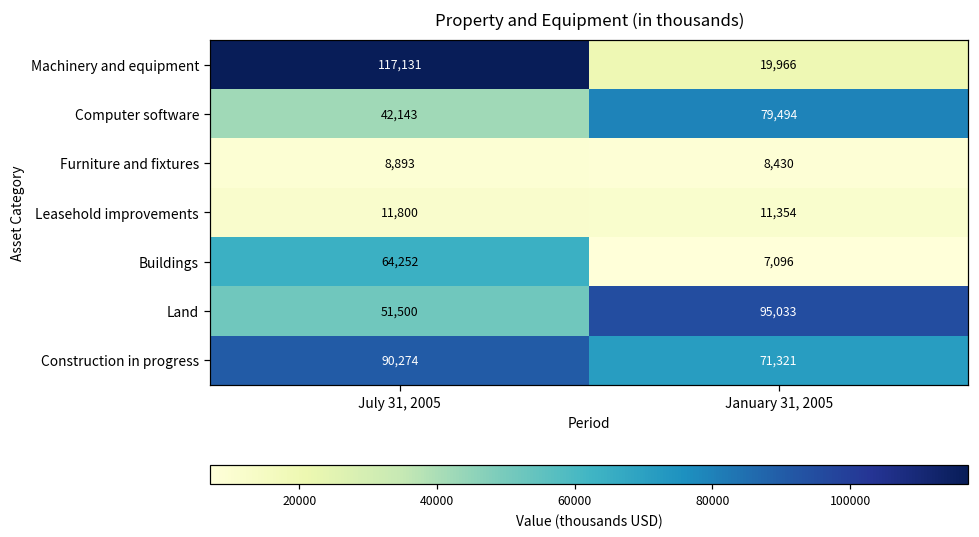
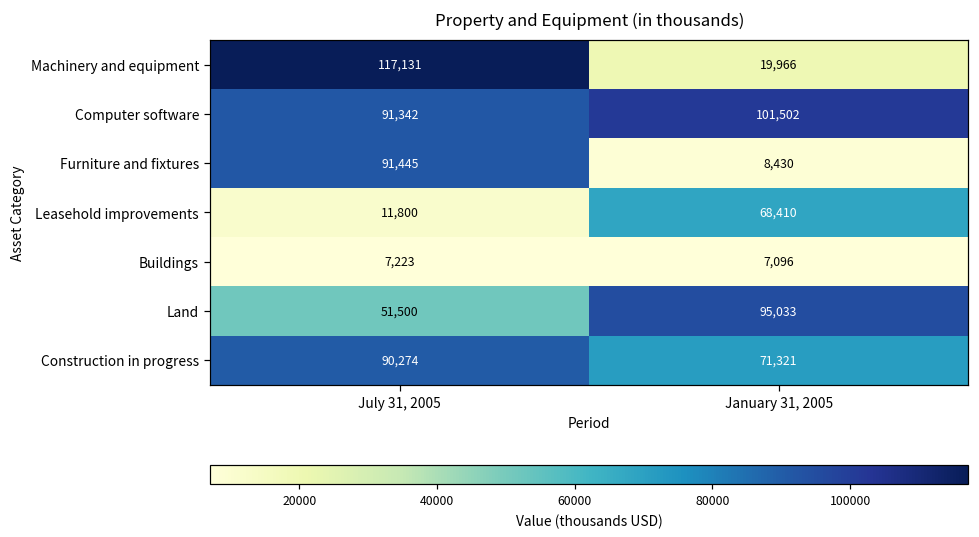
Computer software, July 31, 2005: 42,143 -> 91,342
Computer software, January 31, 2005: 79,494 -> 101,502
Furniture and fixtures, July 31, 2005: 8,893 -> 91,445
Leasehold improvements, January 31, 2005: 11,354 -> 68,410
Buildings, July 31, 2005: 64,252 -> 7,223
